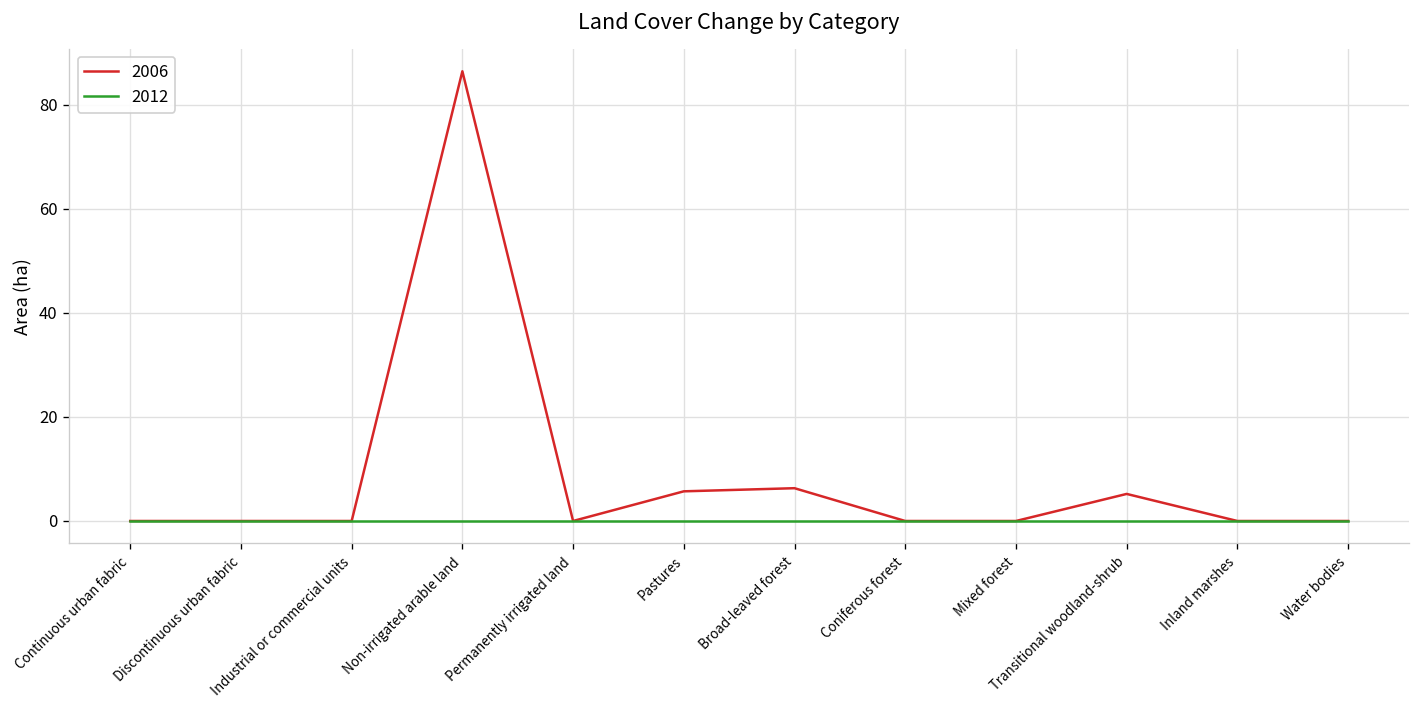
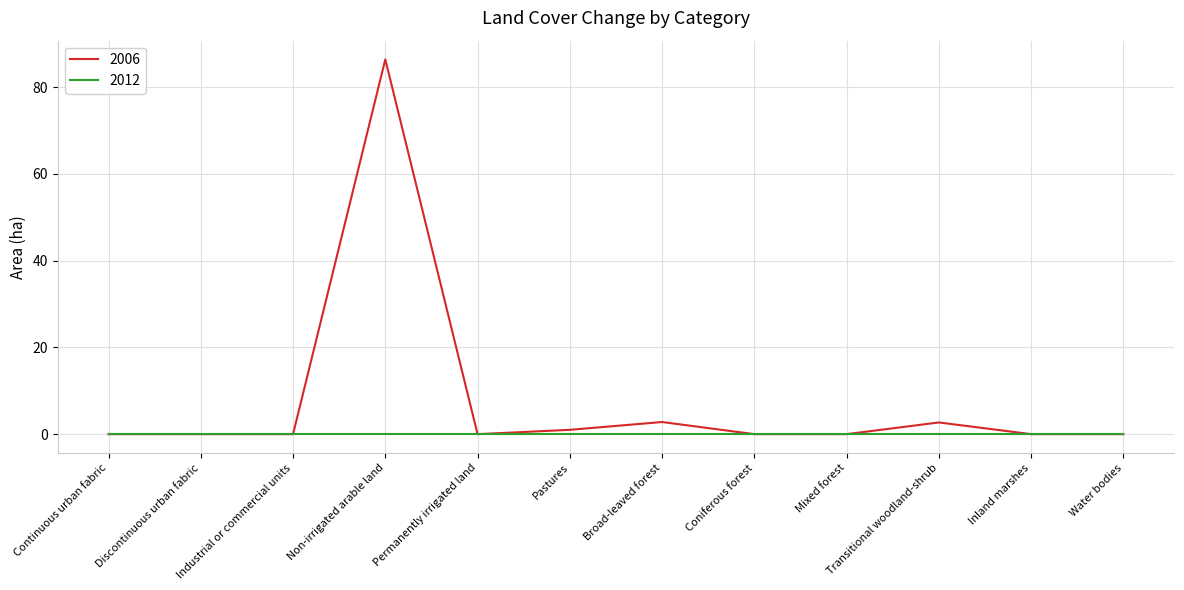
2006, Pastures: 6 -> 1
2006, Broad-leaved forest: 6 -> 3
2006, Transitional woodland-shrub: 5 -> 3
